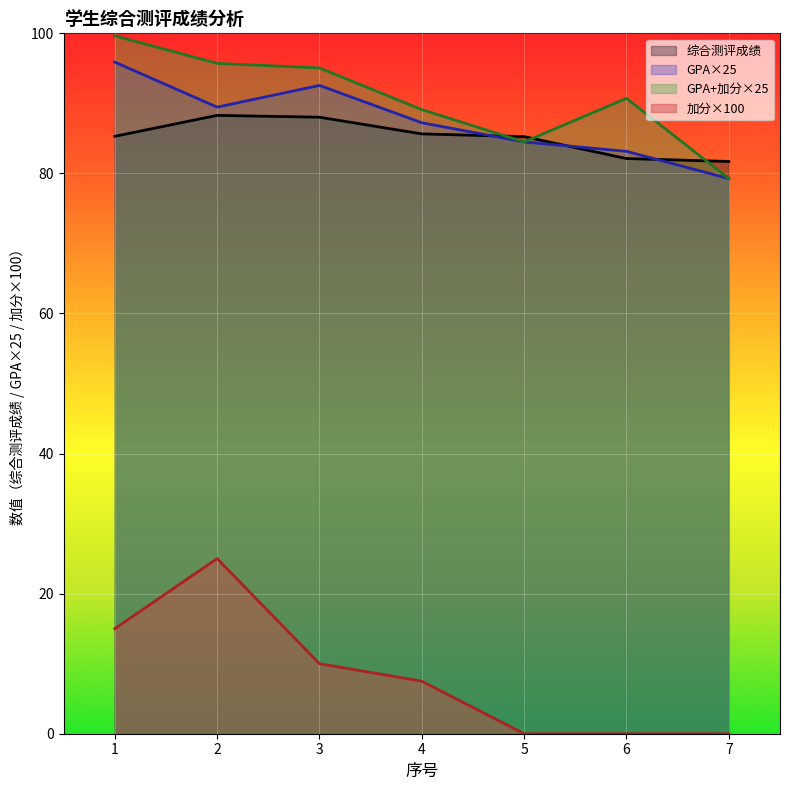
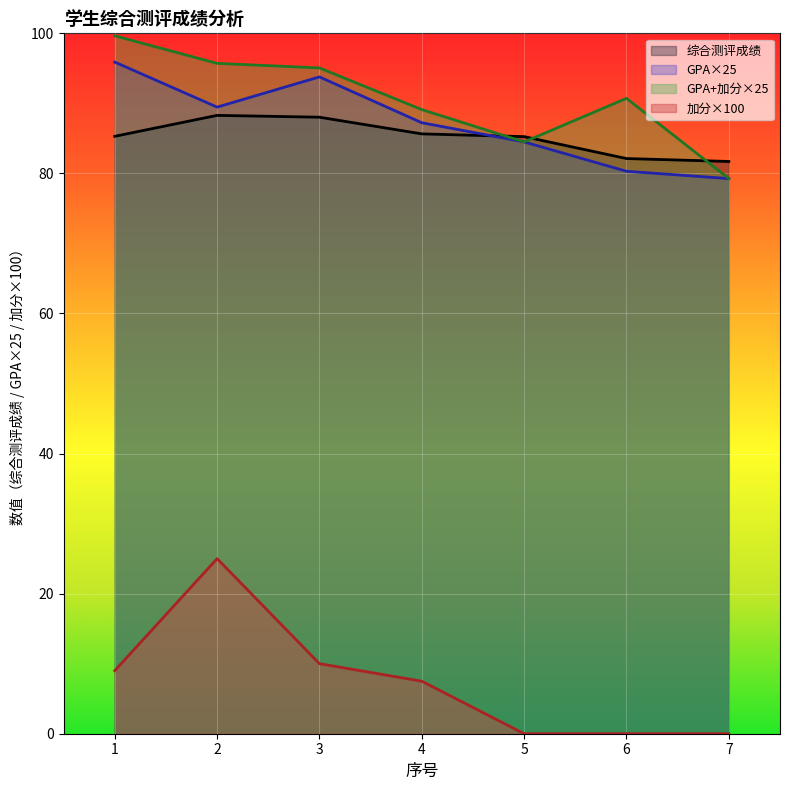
加分×100, 1: 15 -> 9
GPA×25, 3: 93 -> 94
GPA×25, 6: 83 -> 80
